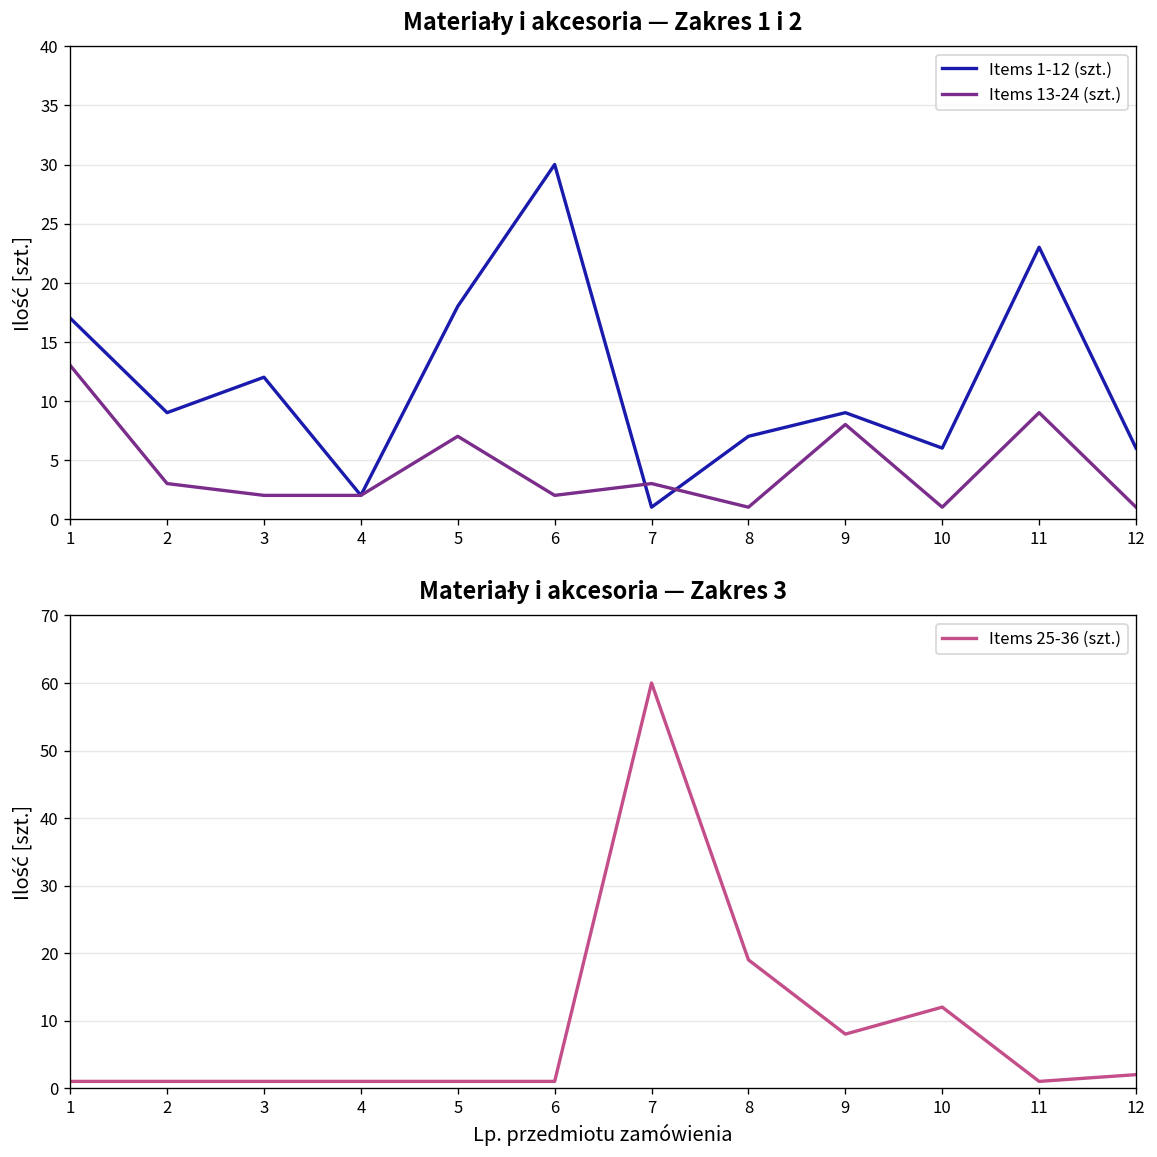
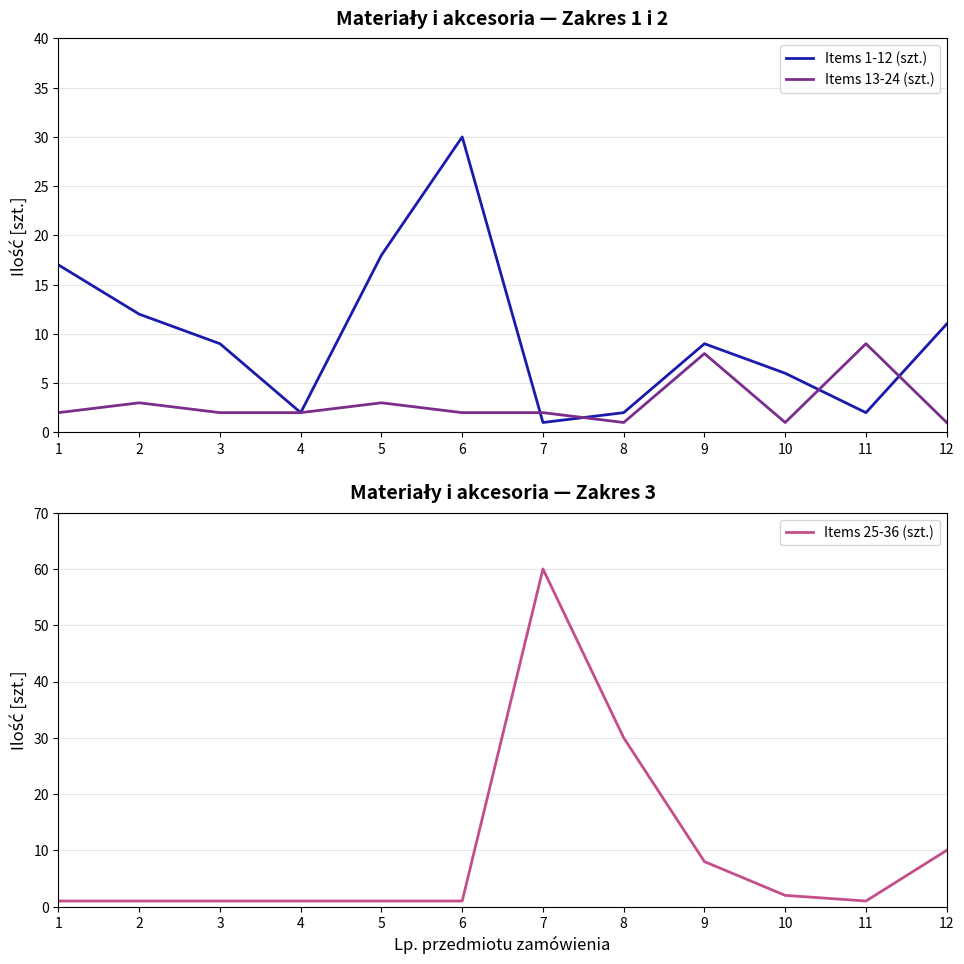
Materiały i akcesoria — Zakres 1 i 2, Items 13-24 (szt.), 1: 13 -> 2
Materiały i akcesoria — Zakres 1 i 2, Items 1-12 (szt.), 2: 9 -> 12
Materiały i akcesoria — Zakres 1 i 2, Items 1-12 (szt.), 3: 12 -> 9
Materiały i akcesoria — Zakres 1 i 2, Items 13-24 (szt.), 5: 7 -> 3
Materiały i akcesoria — Zakres 1 i 2, Items 13-24 (szt.), 7: 3 -> 2
Materiały i akcesoria — Zakres 1 i 2, Items 1-12 (szt.), 8: 7 -> 2
Materiały i akcesoria — Zakres 1 i 2, Items 1-12 (szt.), 11: 23 -> 2
Materiały i akcesoria — Zakres 1 i 2, Items 1-12 (szt.), 12: 6 -> 11
Materiały i akcesoria — Zakres 3, 8: 19 -> 30
Materiały i akcesoria — Zakres 3, 10: 12 -> 2
Materiały i akcesoria — Zakres 3, 12: 2 -> 10
